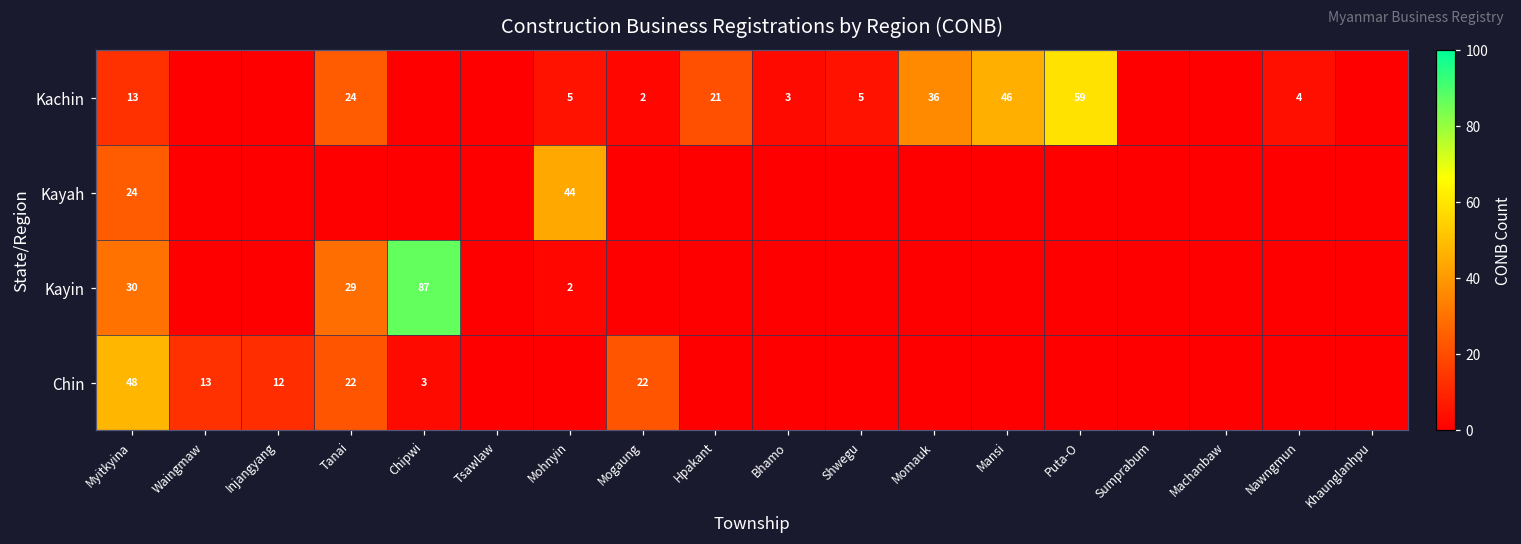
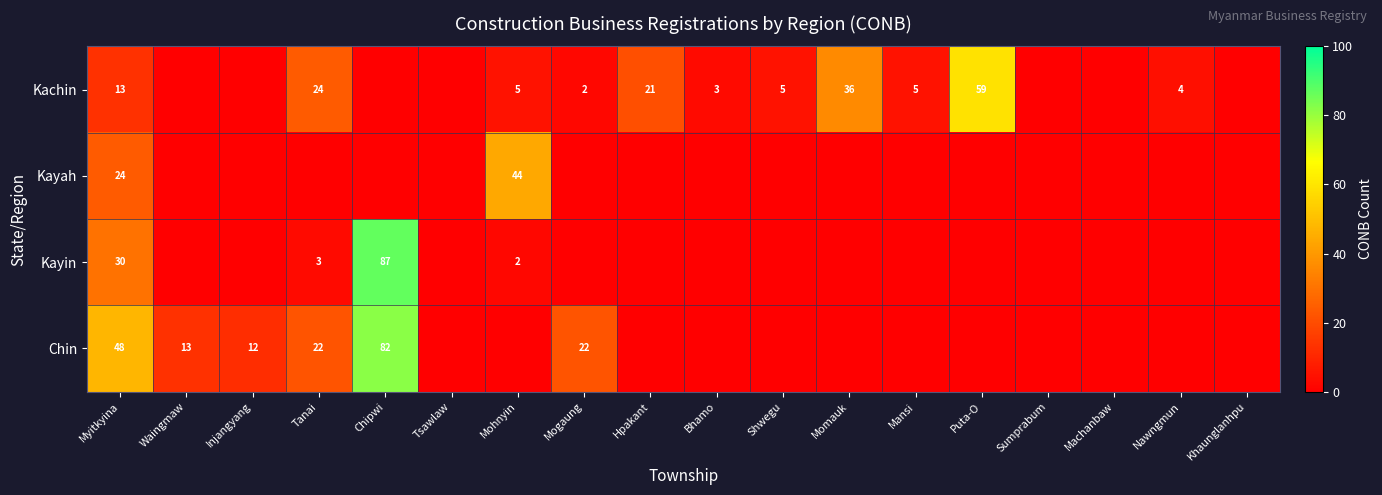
Kachin, Mansi: 46 -> 5
Kayin, Tanai: 29 -> 3
Chin, Chipwi: 3 -> 82
